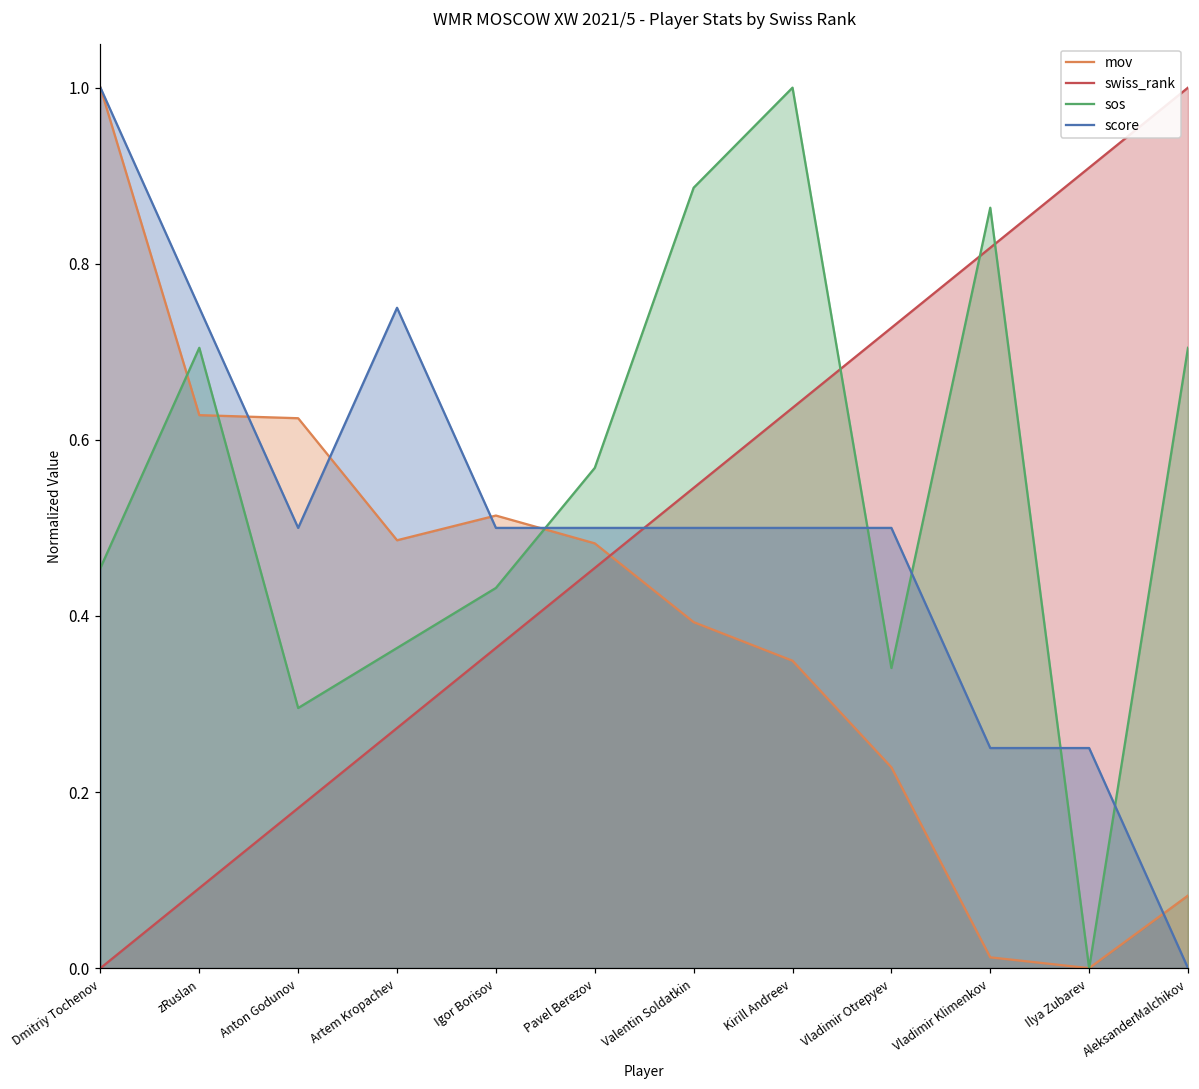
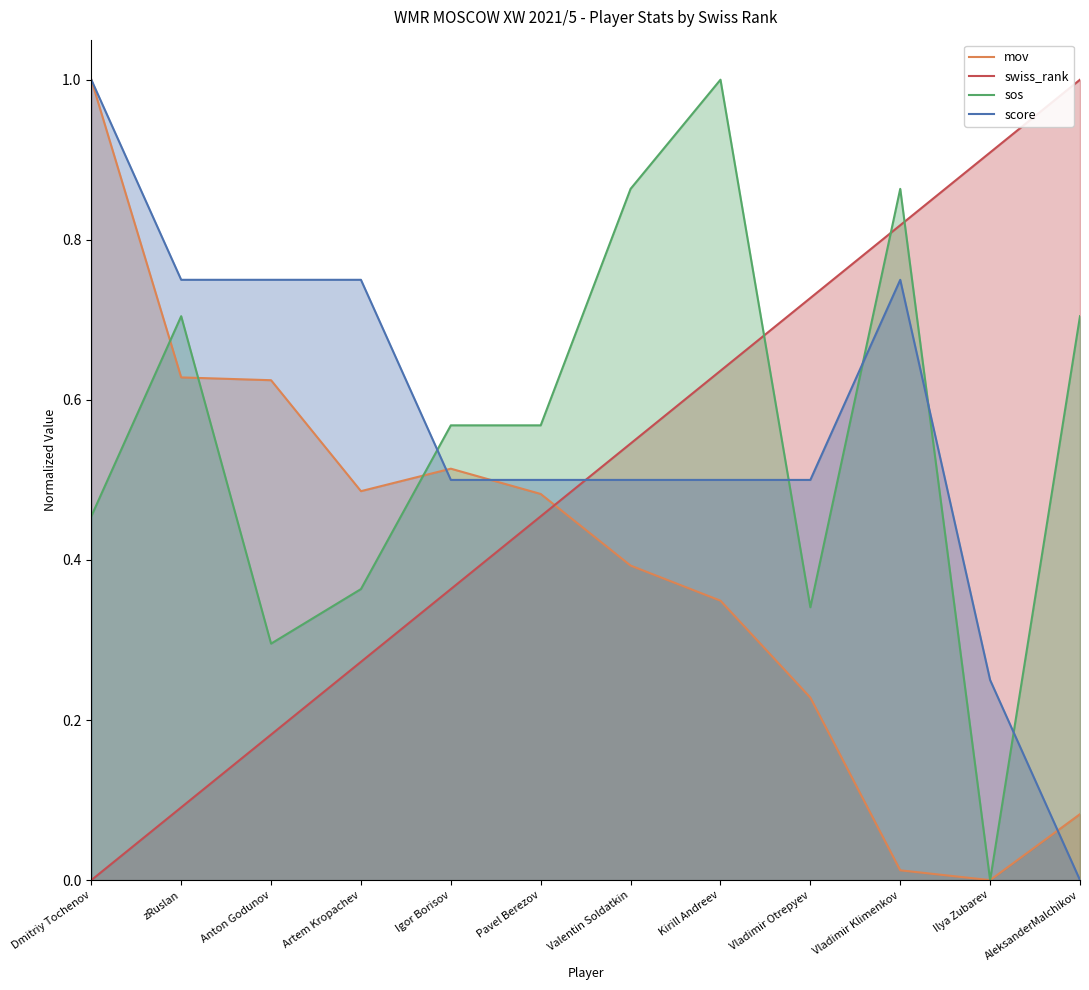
score, Anton Godunov: 0.50 -> 0.75
sos, Igor Borisov: 0.43 -> 0.57
sos, Valentin Soldatkin: 0.89 -> 0.86
score, Vladimir Klimenkov: 0.25 -> 0.75
